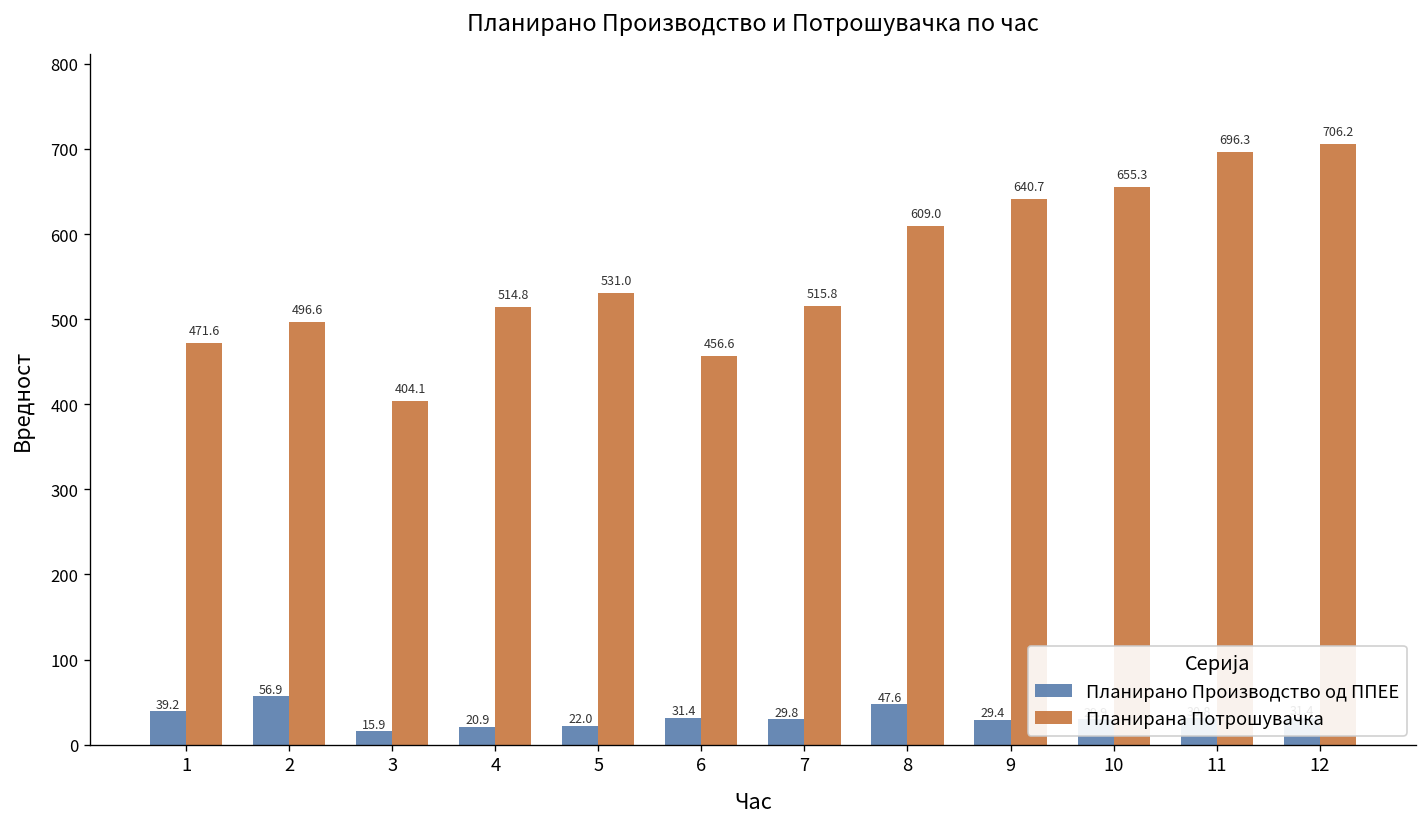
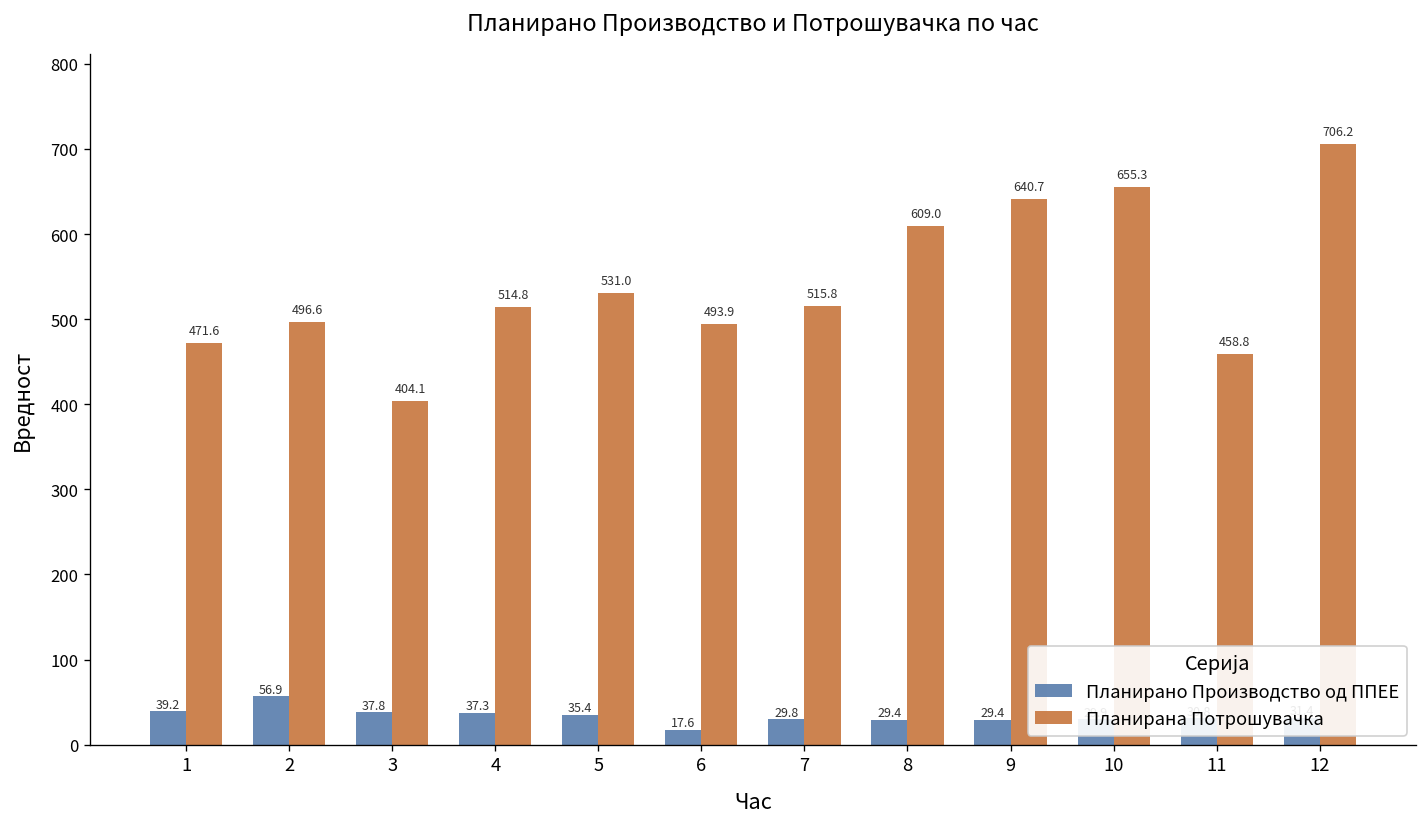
Планирано Производство од ППЕЕ, 3: 15.9 -> 37.8
Планирано Производство од ППЕЕ, 4: 20.9 -> 37.3
Планирано Производство од ППЕЕ, 5: 22.0 -> 35.4
Планирано Производство од ППЕЕ, 6: 31.4 -> 17.6
Планирана Потрошувачка, 6: 456.6 -> 493.9
Планирано Производство од ППЕЕ, 8: 47.6 -> 29.4
Планирана Потрошувачка, 11: 696.3 -> 458.8
